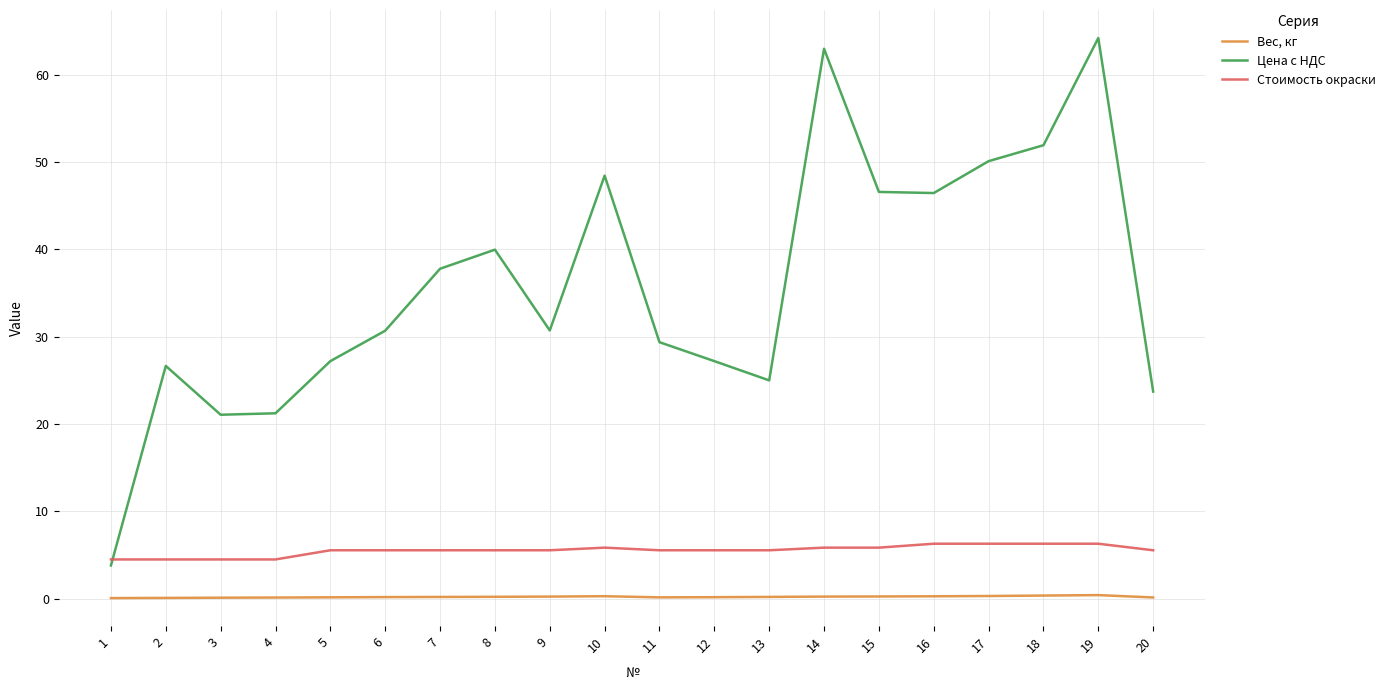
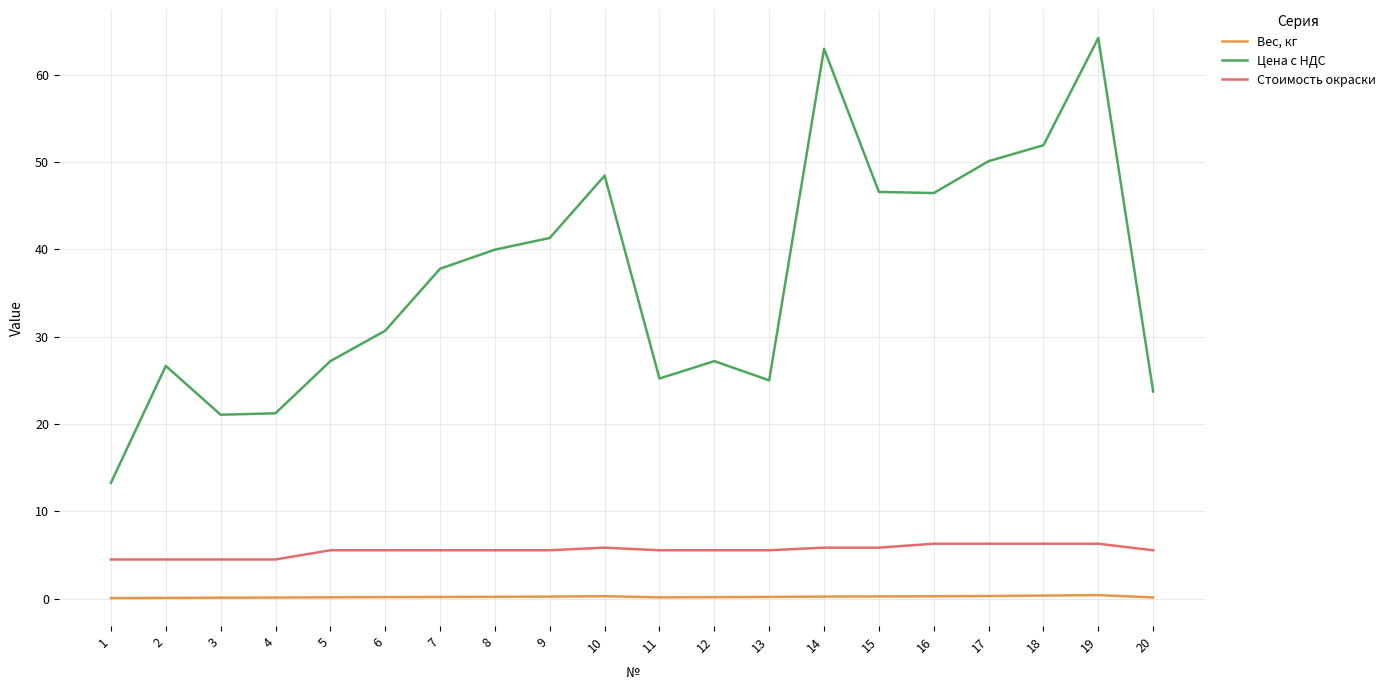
Цена с НДС, 1: 4 -> 13
Цена с НДС, 9: 31 -> 41
Цена с НДС, 11: 29 -> 25
